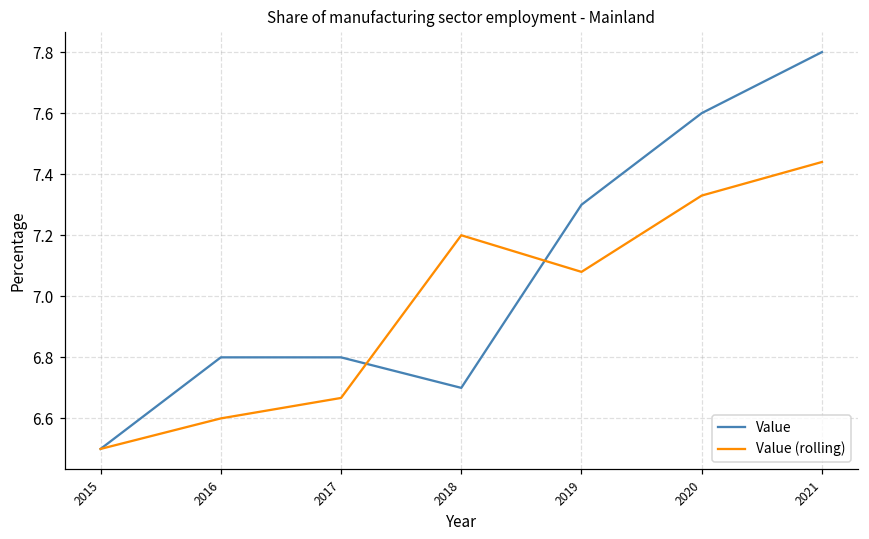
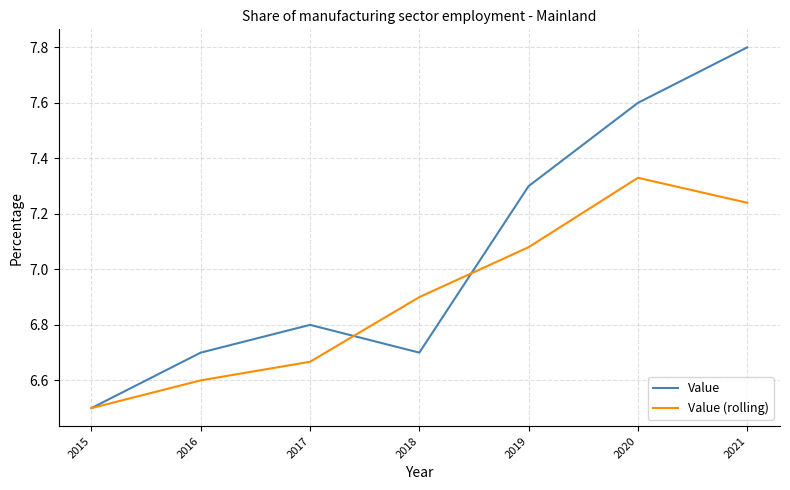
Value, 2016: 6.8 -> 6.7
Value (rolling), 2018: 7.2 -> 6.9
Value (rolling), 2021: 7.44 -> 7.24
